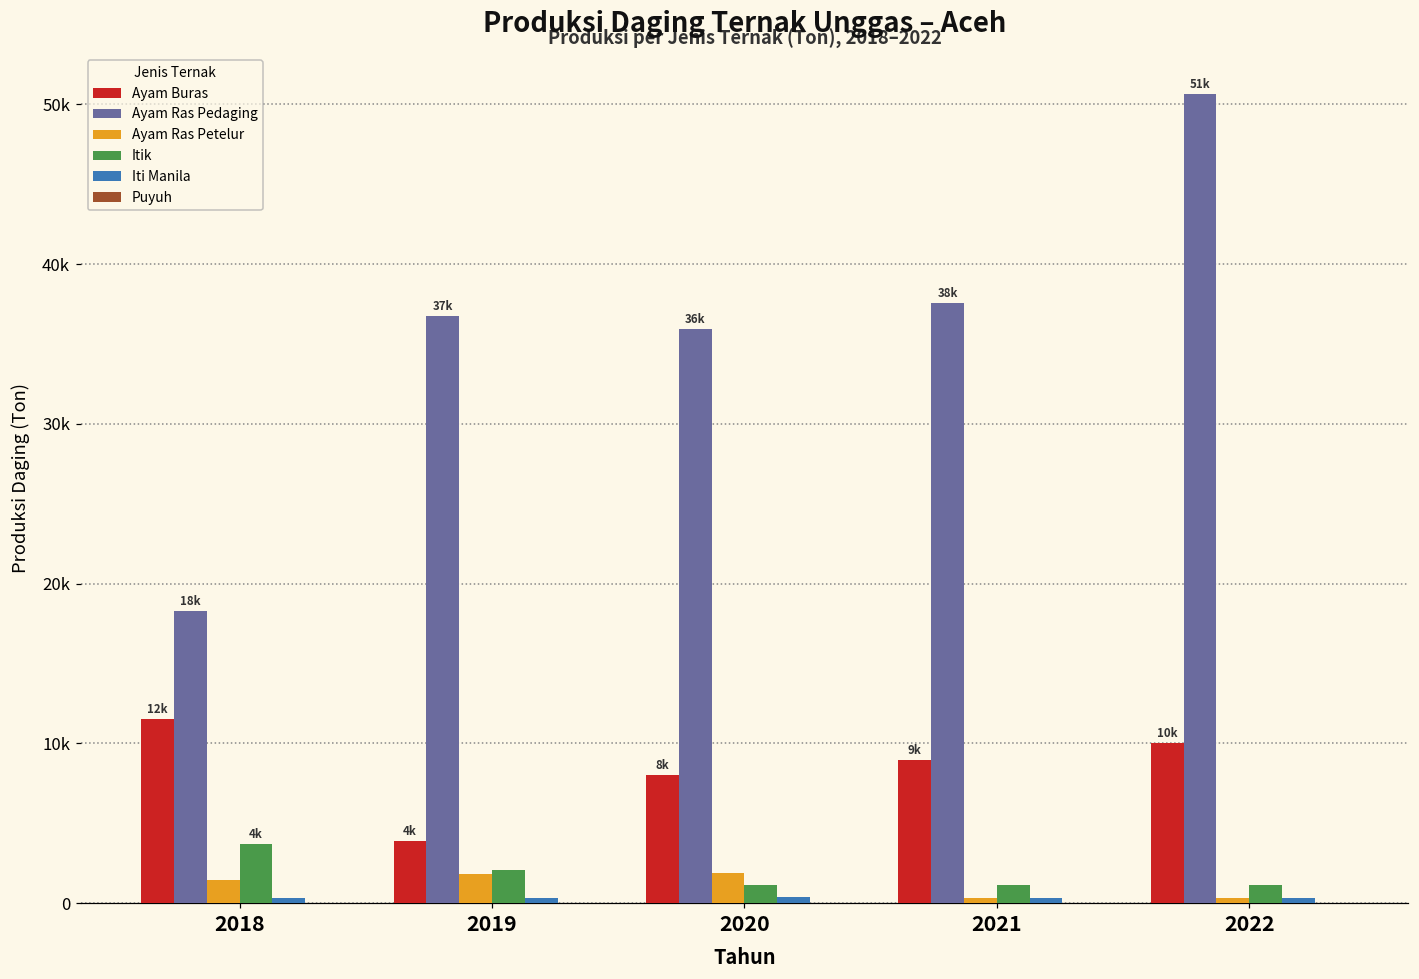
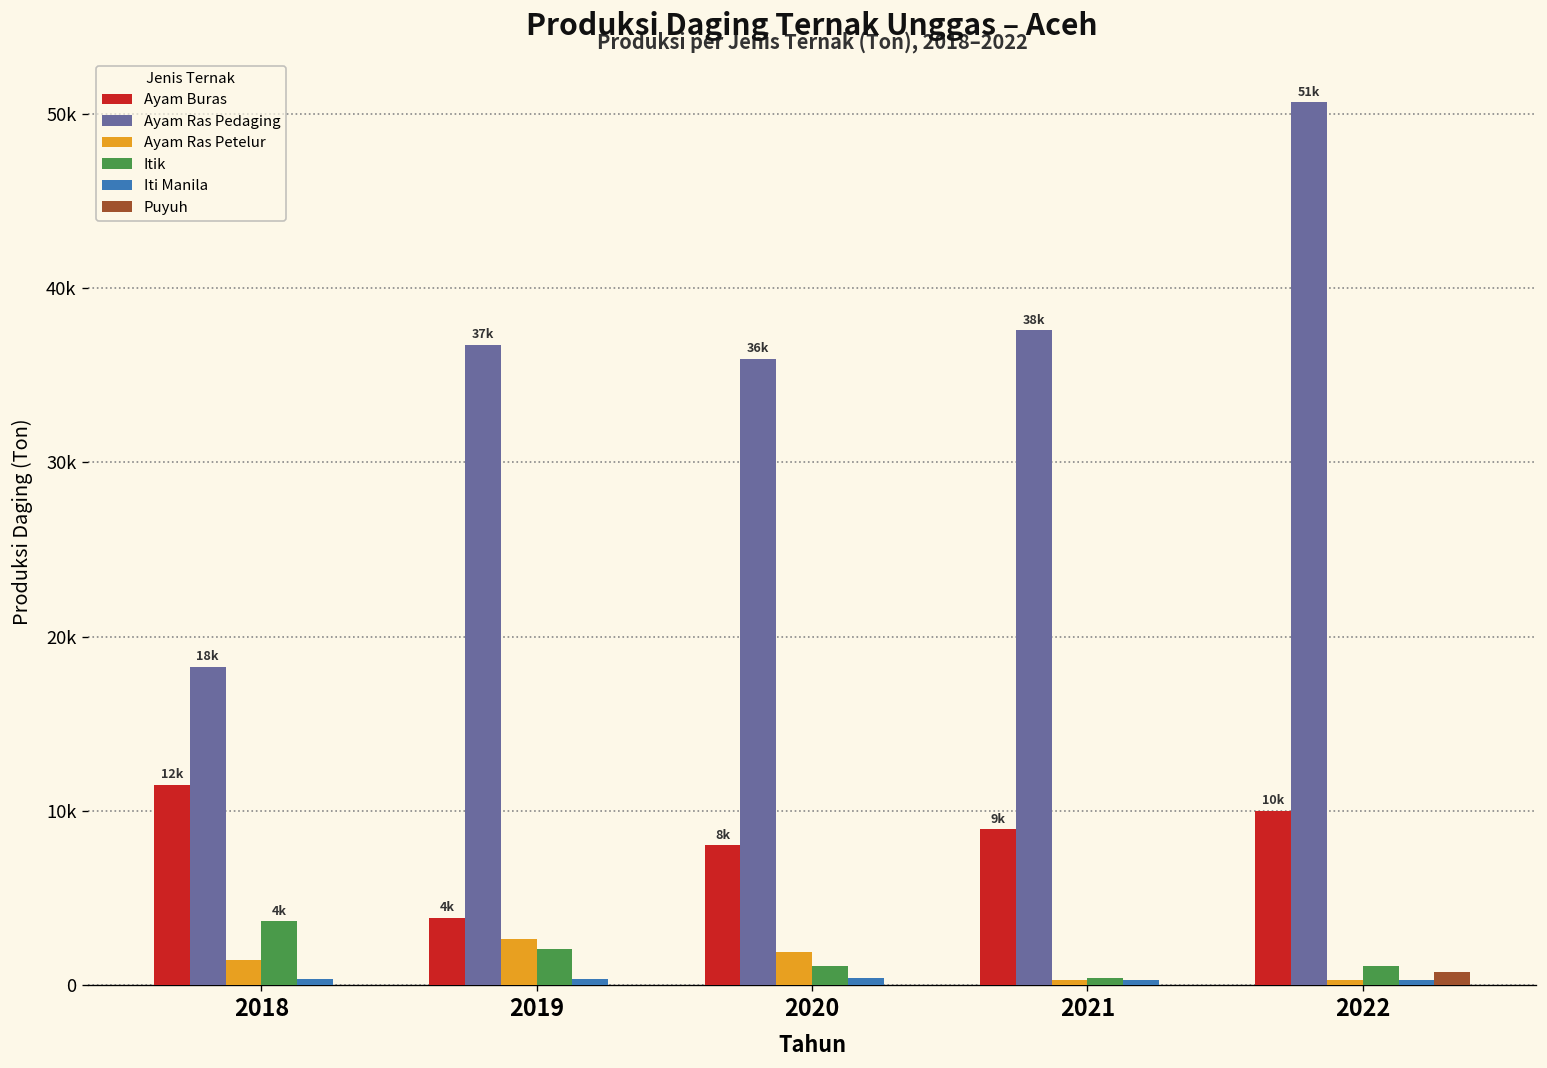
Ayam Ras Petelur, 2019: 1800 -> 2600
Itik, 2021: 1100 -> 400
Puyuh, 2022: 0 -> 800
